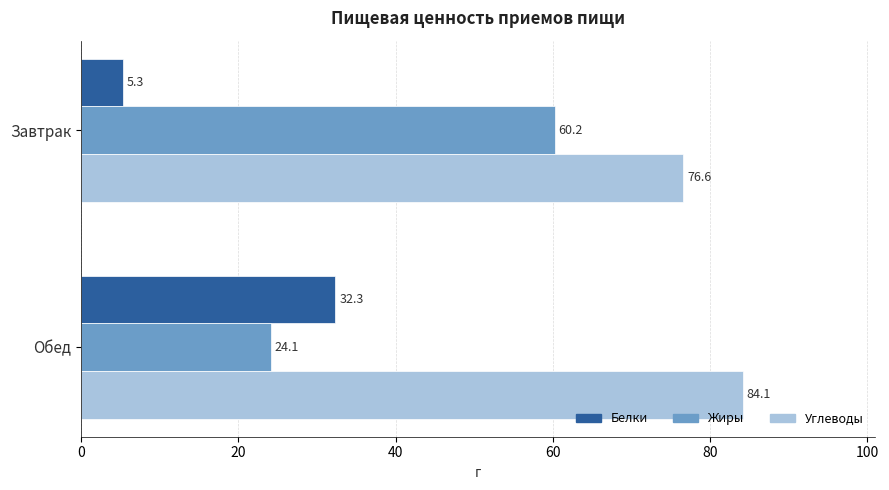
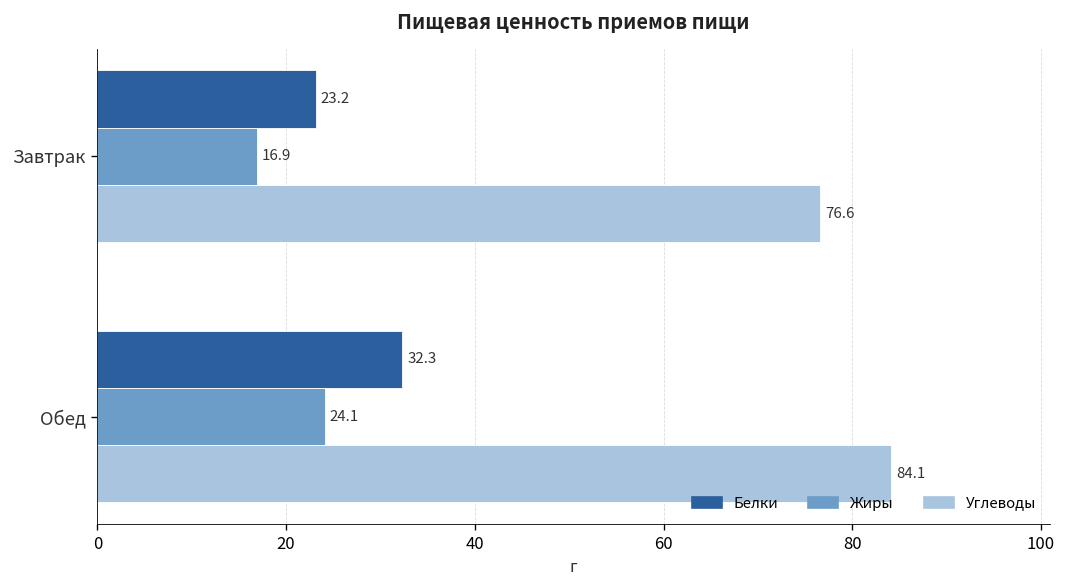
Белки, Завтрак: 5.3 -> 23.2
Жиры, Завтрак: 60.2 -> 16.9
